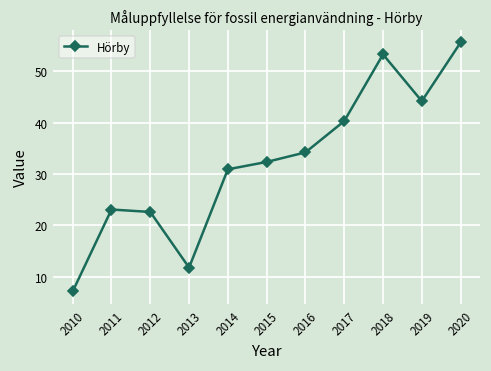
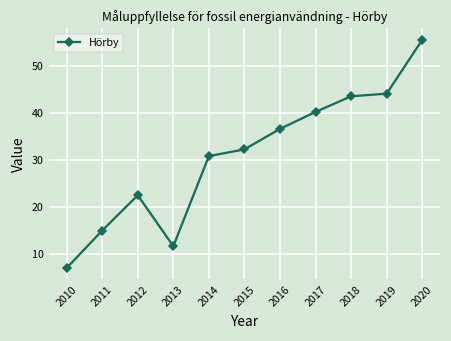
2011: 23 -> 15
2016: 34 -> 37
2018: 53 -> 44
